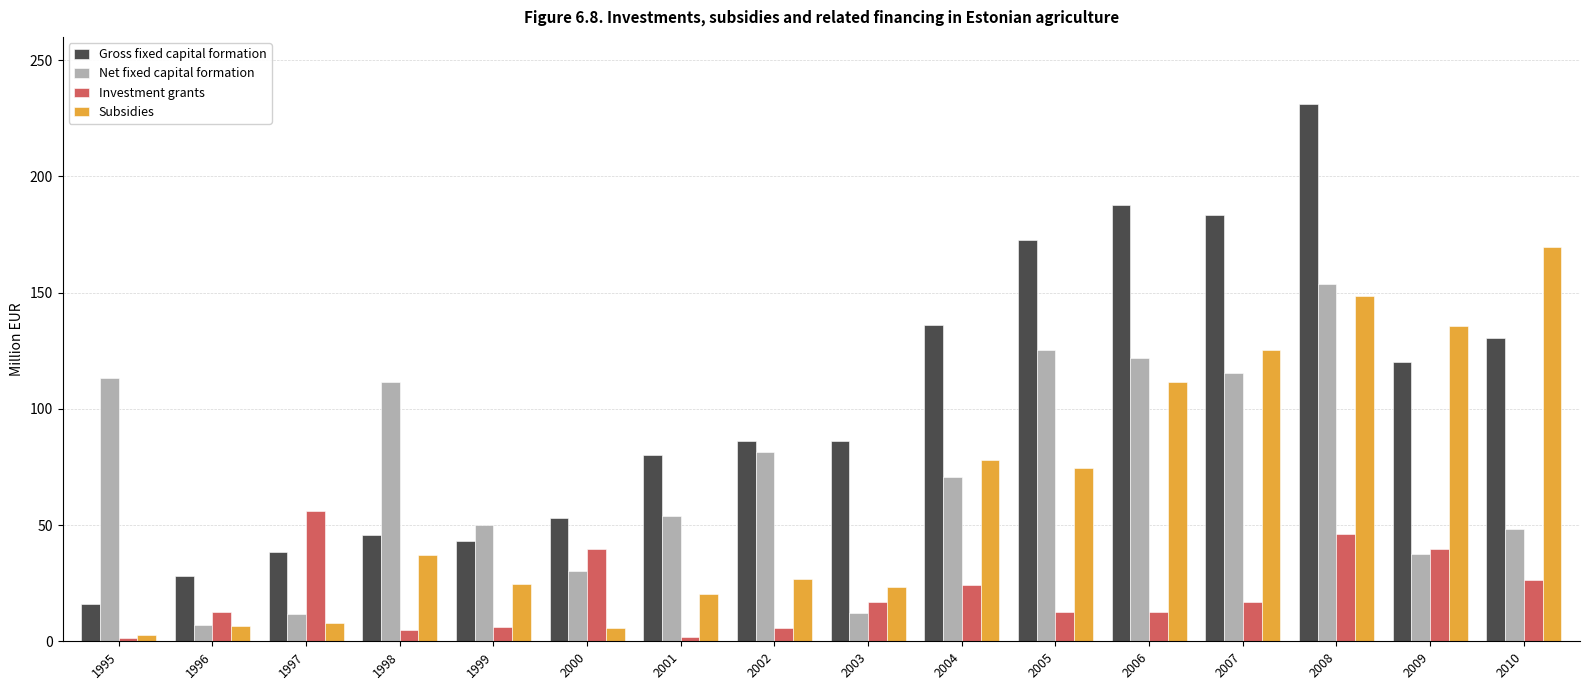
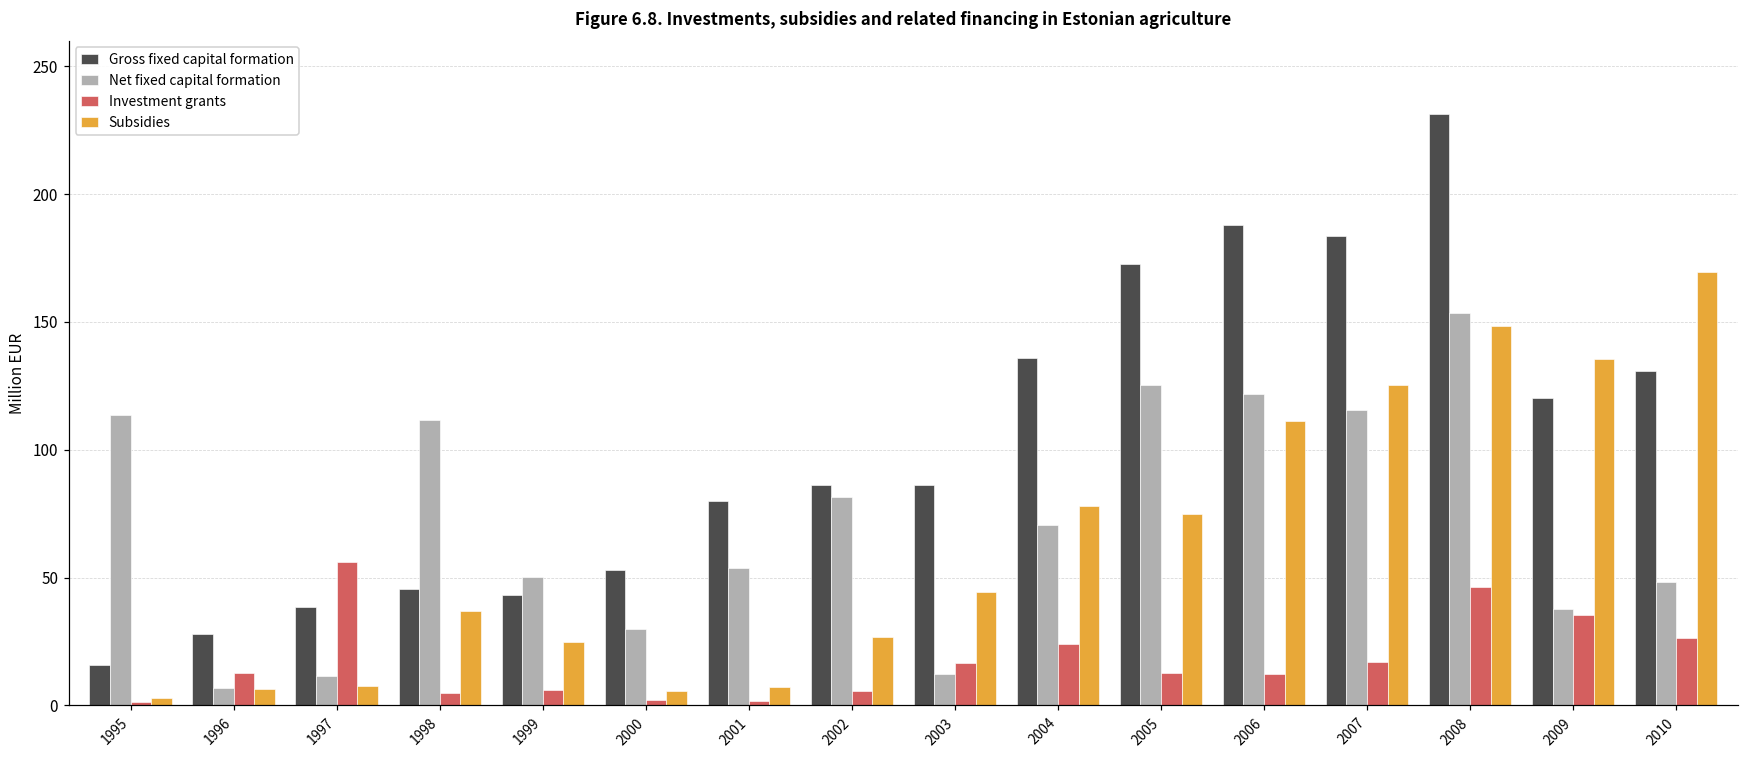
Investment grants, 2000: 40 -> 2
Subsidies, 2001: 20 -> 7
Subsidies, 2003: 23 -> 44
Investment grants, 2009: 40 -> 35
